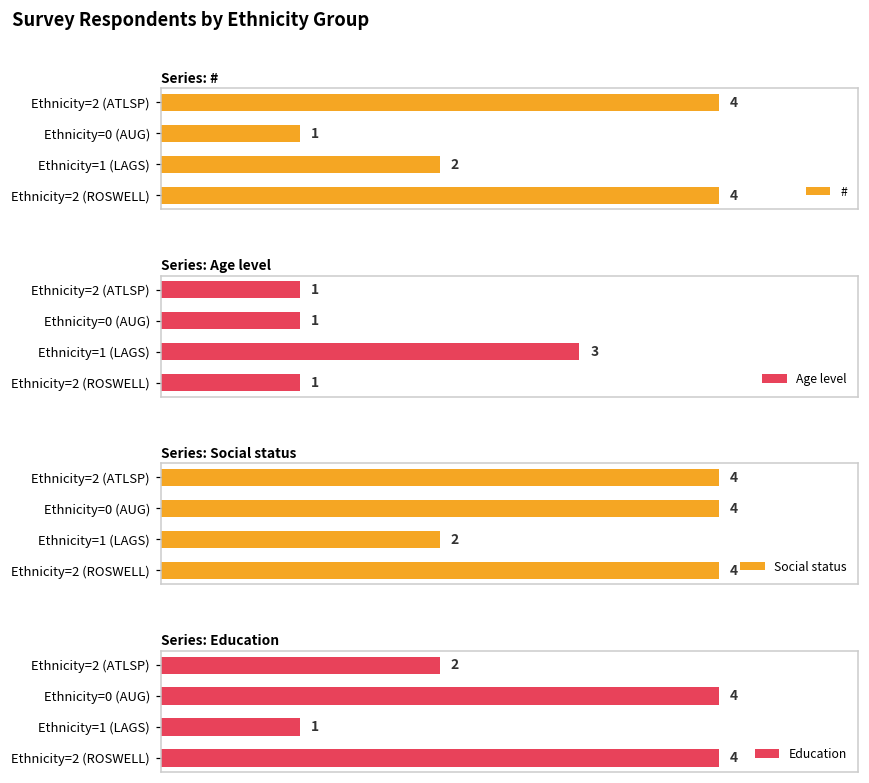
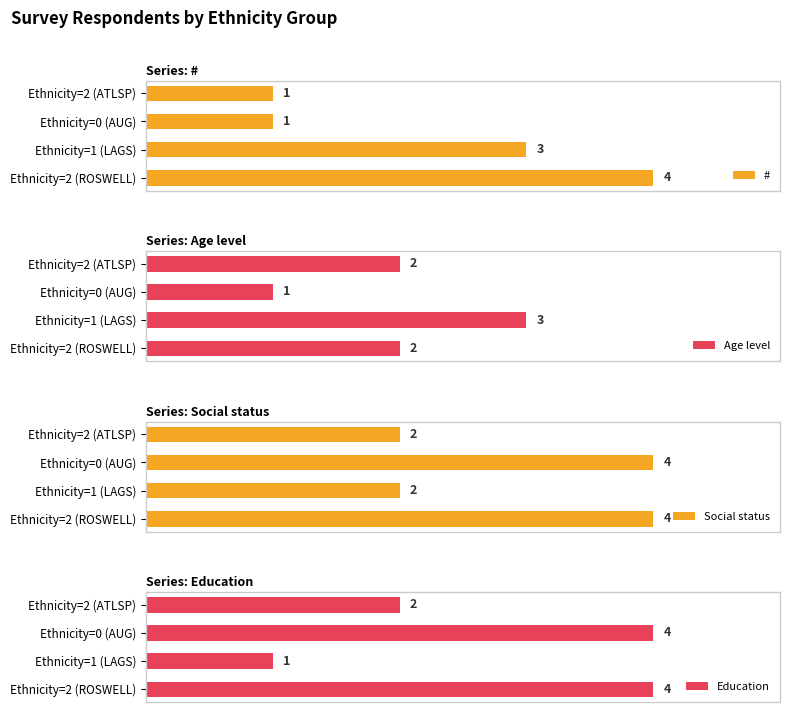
Series: #, Ethnicity=2 (ATLSP): 4 -> 1
Series: #, Ethnicity=1 (LAGS): 2 -> 3
Series: Age level, Ethnicity=2 (ATLSP): 1 -> 2
Series: Age level, Ethnicity=2 (ROSWELL): 1 -> 2
Series: Social status, Ethnicity=2 (ATLSP): 4 -> 2
